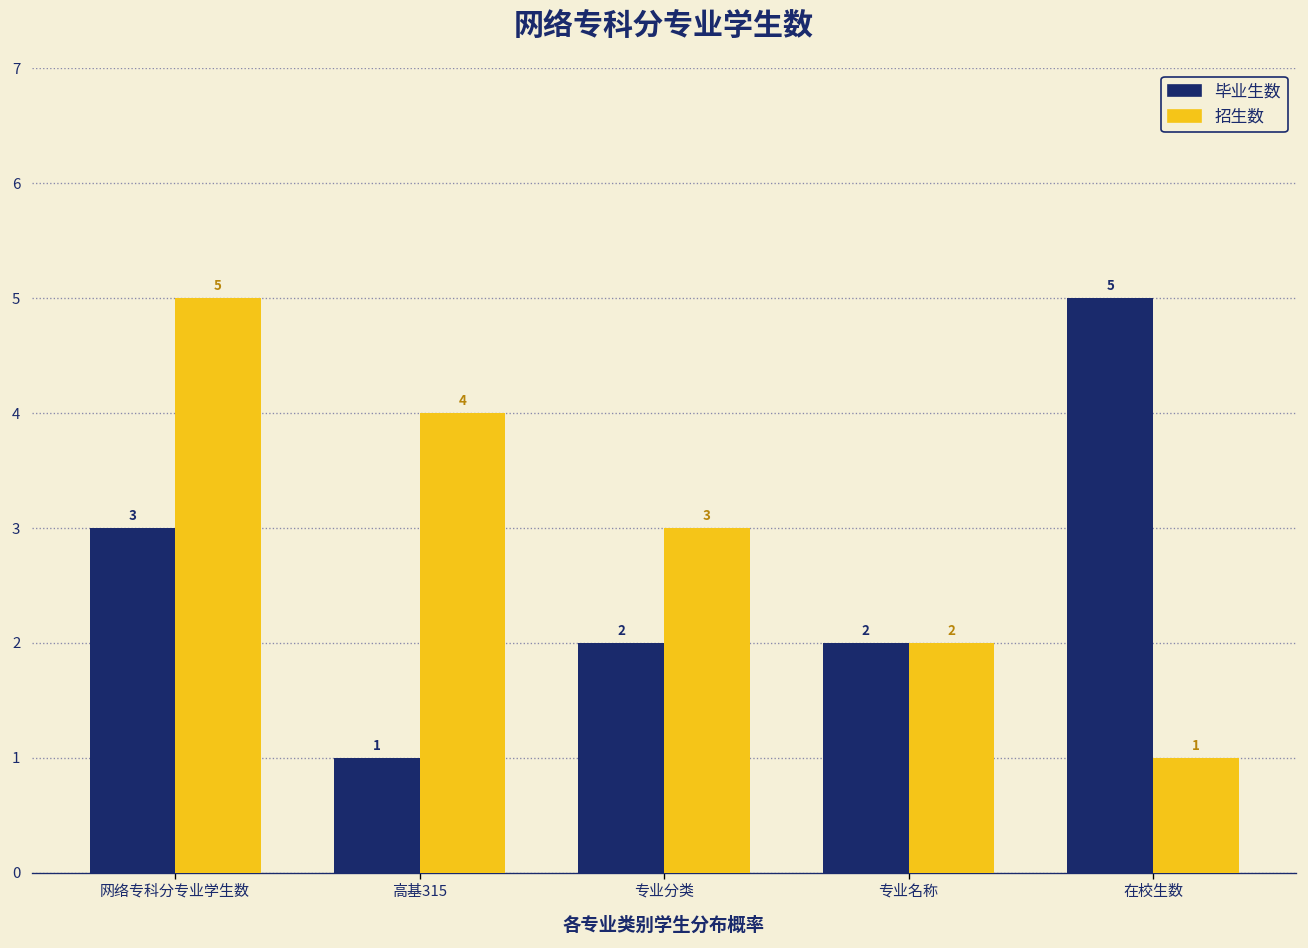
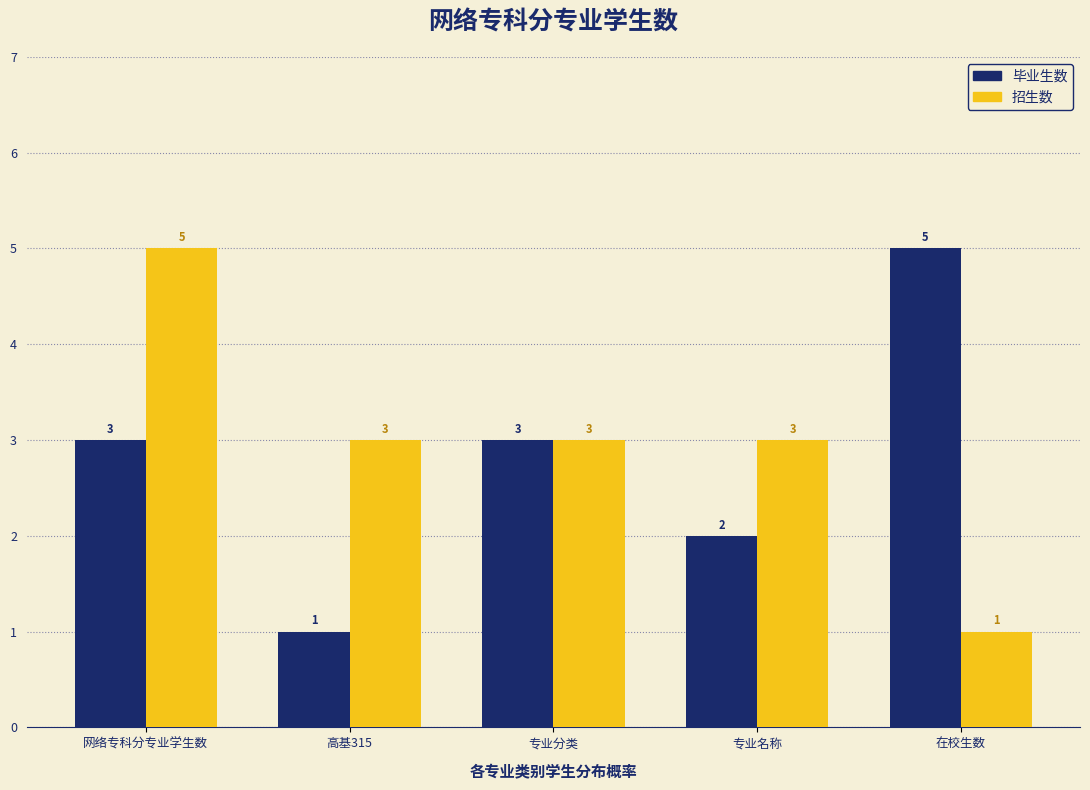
招生数, 高基315: 4 -> 3
毕业生数, 专业分类: 2 -> 3
招生数, 专业名称: 2 -> 3
